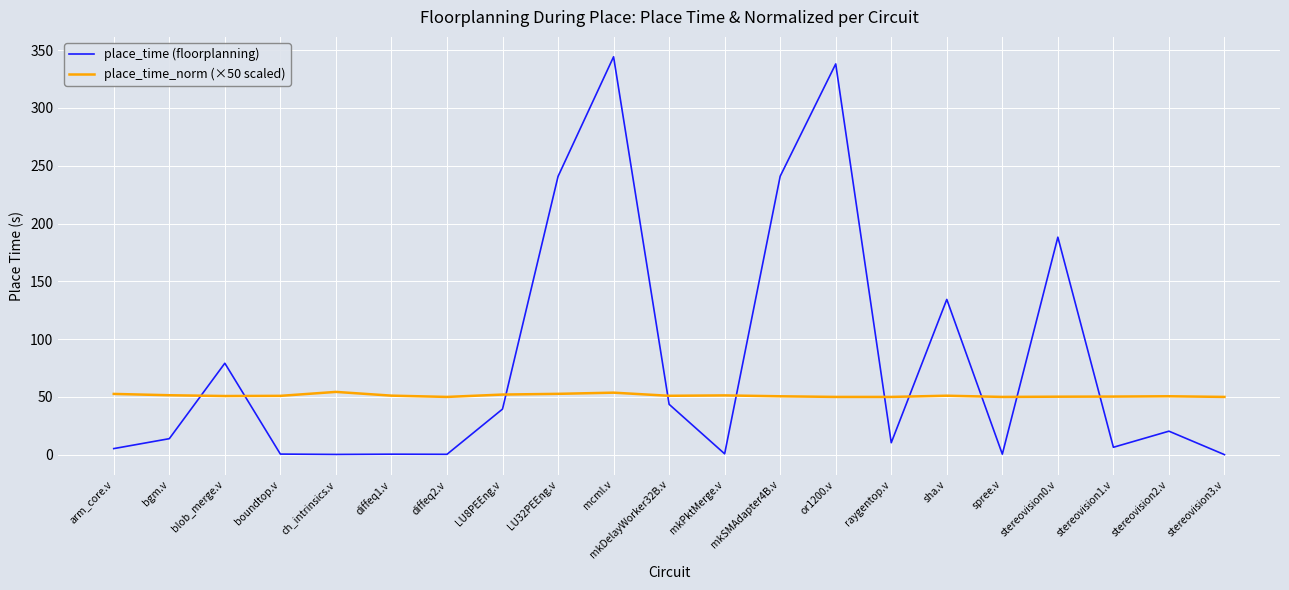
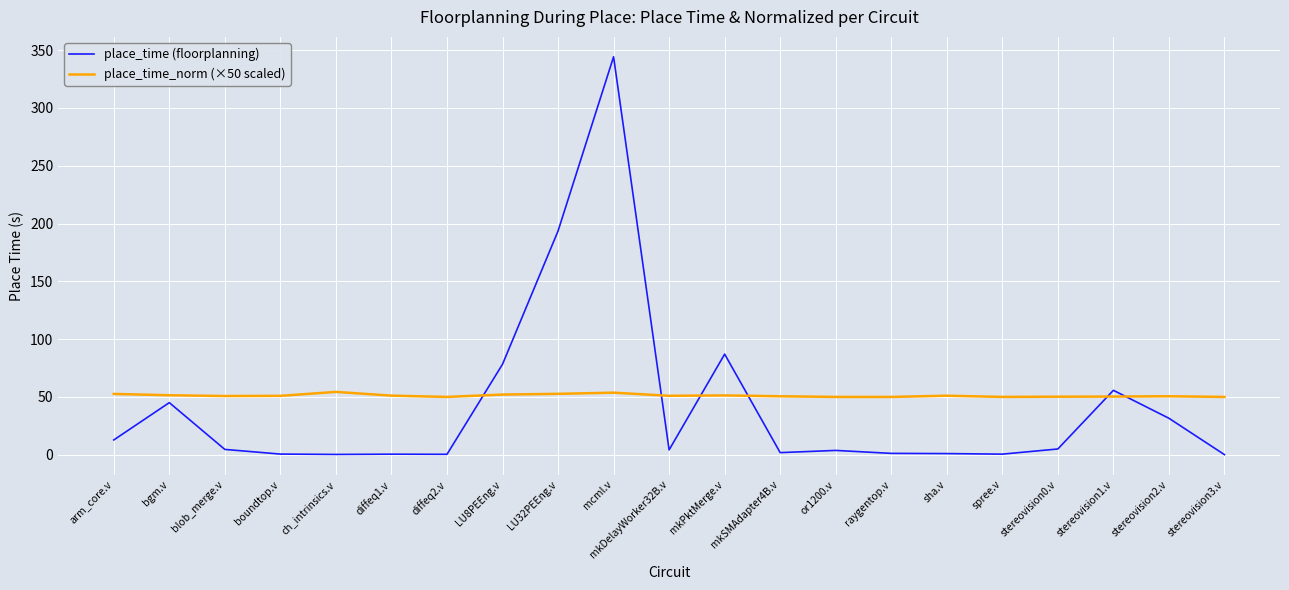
place_time (floorplanning), arm_core.v: 5 -> 13
place_time (floorplanning), bgm.v: 14 -> 45
place_time (floorplanning), blob_merge.v: 79 -> 5
place_time (floorplanning), LU8PEEng.v: 39 -> 78
place_time (floorplanning), LU32PEEng.v: 241 -> 194
place_time (floorplanning), mkDelayWorker32B.v: 44 -> 4
place_time (floorplanning), mkPktMerge.v: 1 -> 87
place_time (floorplanning), mkSMAdapter4B.v: 241 -> 2
place_time (floorplanning), or1200.v: 338 -> 4
place_time (floorplanning), raygentop.v: 10 -> 1
place_time (floorplanning), sha.v: 134 -> 1
place_time (floorplanning), stereovision0.v: 188 -> 5
place_time (floorplanning), stereovision1.v: 6 -> 56
place_time (floorplanning), stereovision2.v: 20 -> 32
